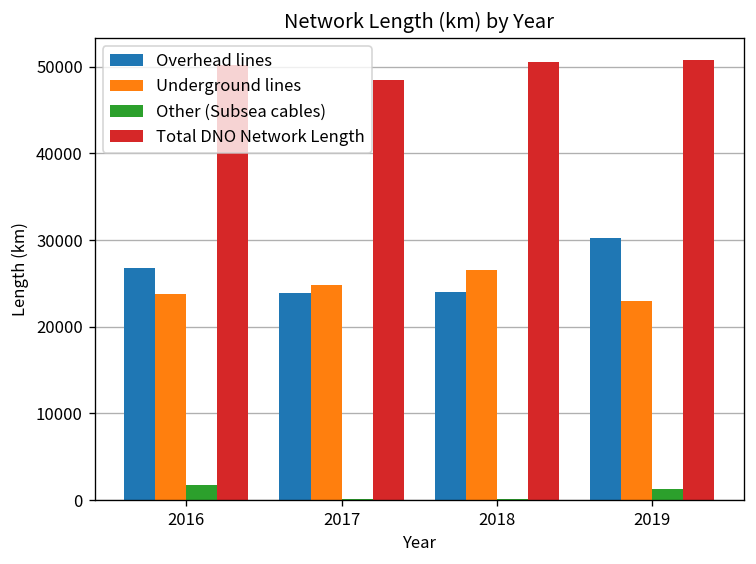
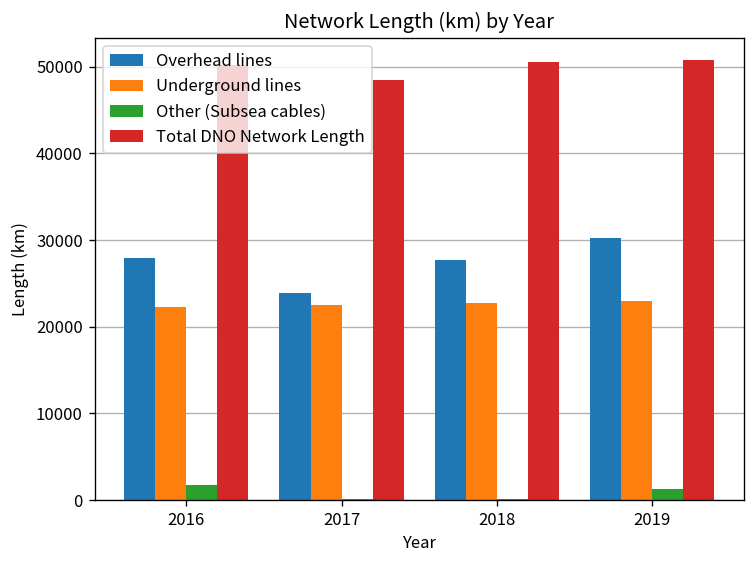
Overhead lines, 2016: 27000 -> 28000
Underground lines, 2016: 24000 -> 22000
Underground lines, 2017: 25000 -> 23000
Overhead lines, 2018: 24000 -> 28000
Underground lines, 2018: 27000 -> 23000
